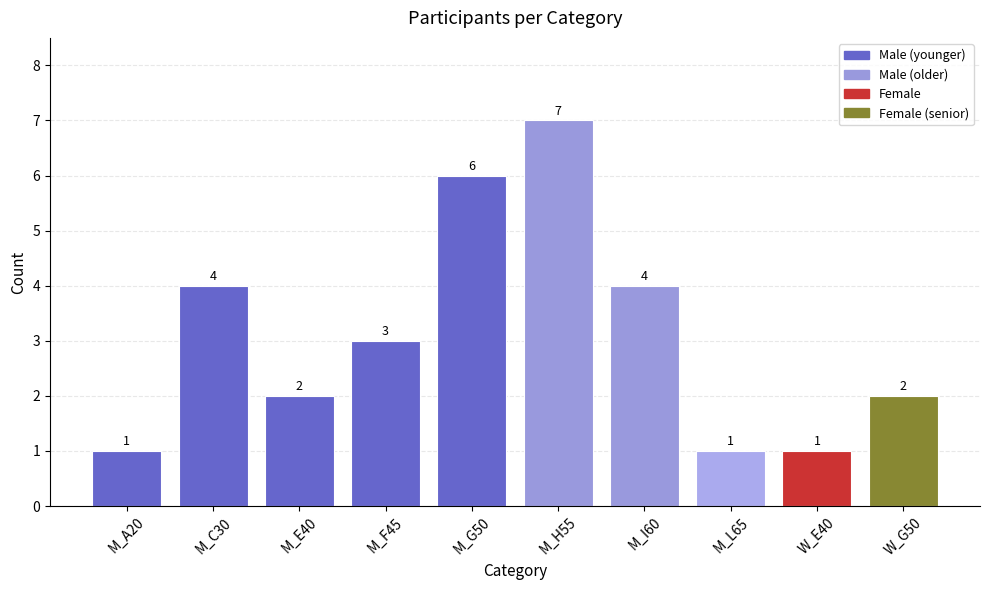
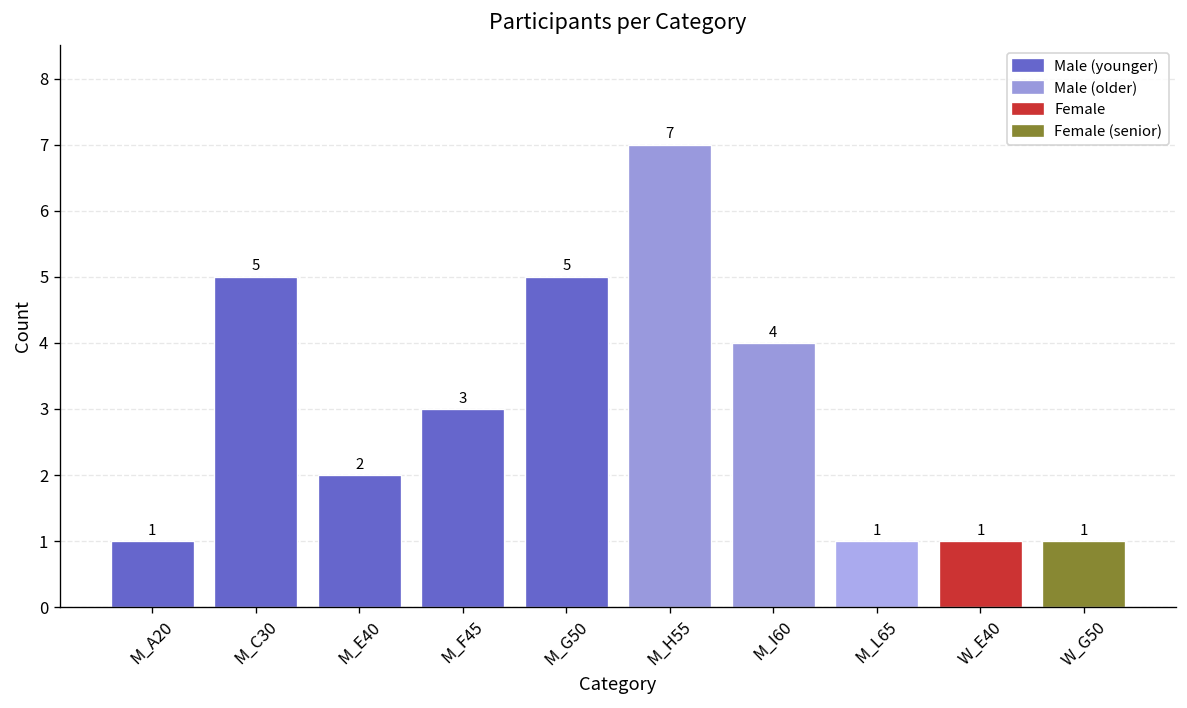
M_C30: 4 -> 5
M_G50: 6 -> 5
W_G50: 2 -> 1
